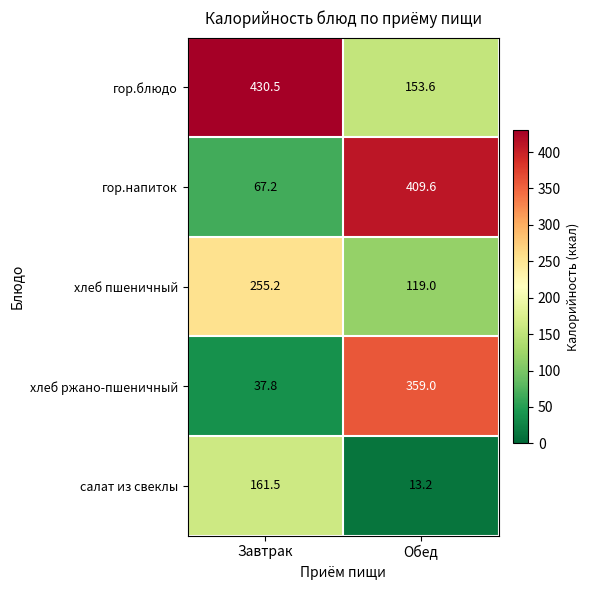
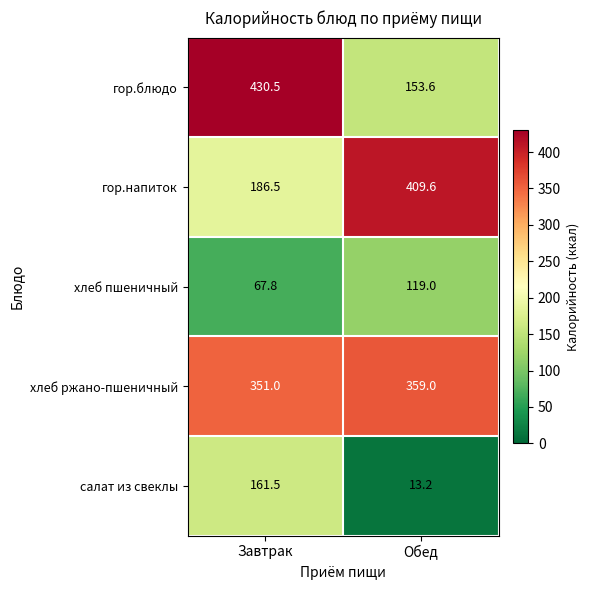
гор.напиток, Завтрак: 67.2 -> 186.5
хлеб пшеничный, Завтрак: 255.2 -> 67.8
хлеб ржано-пшеничный, Завтрак: 37.8 -> 351.0
